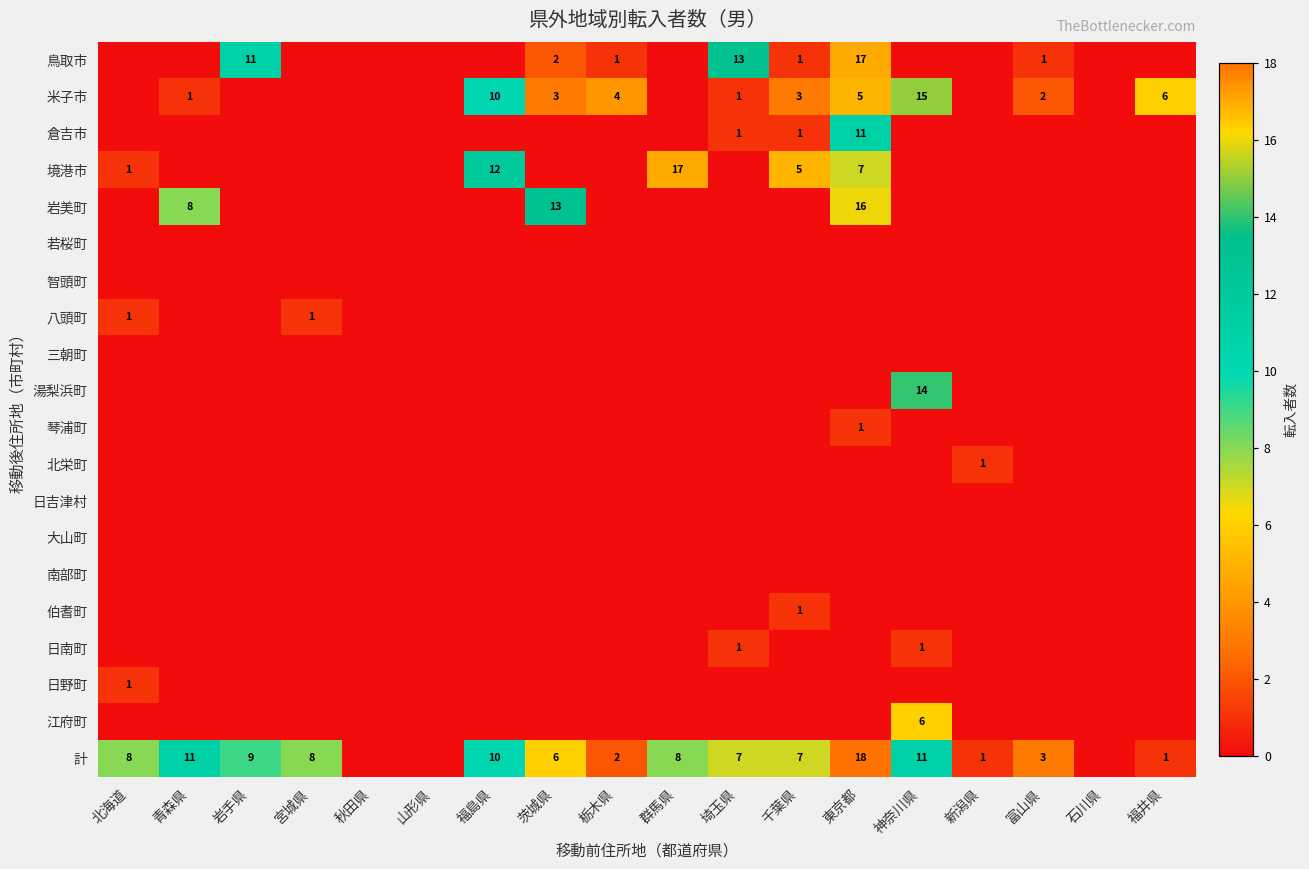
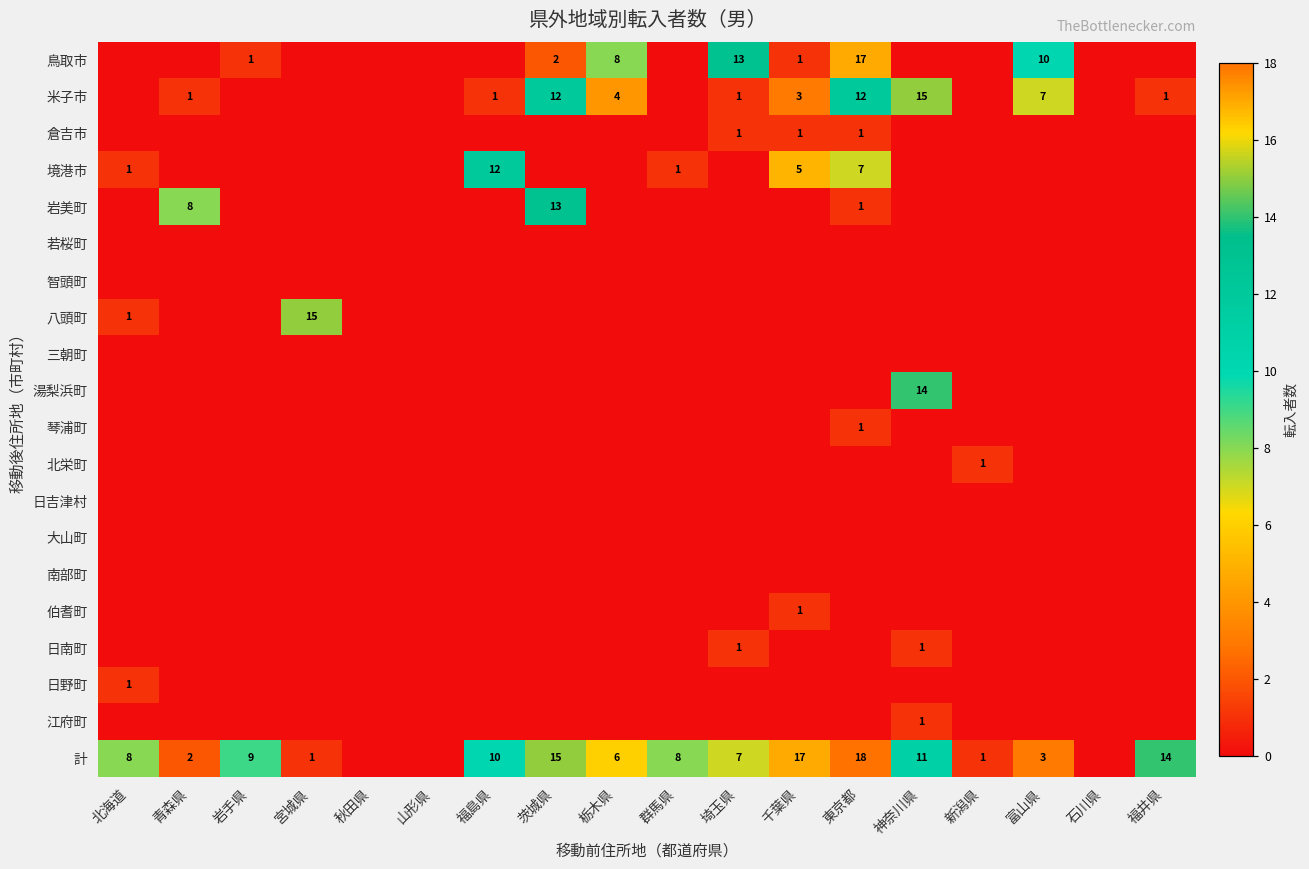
鳥取市, 岩手県: 11 -> 1
鳥取市, 栃木県: 1 -> 8
鳥取市, 富山県: 1 -> 10
米子市, 福島県: 10 -> 1
米子市, 茨城県: 3 -> 12
米子市, 東京都: 5 -> 12
米子市, 富山県: 2 -> 7
米子市, 福井県: 6 -> 1
倉吉市, 東京都: 11 -> 1
境港市, 群馬県: 17 -> 1
岩美町, 東京都: 16 -> 1
八頭町, 宮城県: 1 -> 15
江府町, 神奈川県: 6 -> 1
計, 青森県: 11 -> 2
計, 宮城県: 8 -> 1
計, 茨城県: 6 -> 15
計, 栃木県: 2 -> 6
計, 千葉県: 7 -> 17
計, 福井県: 1 -> 14
